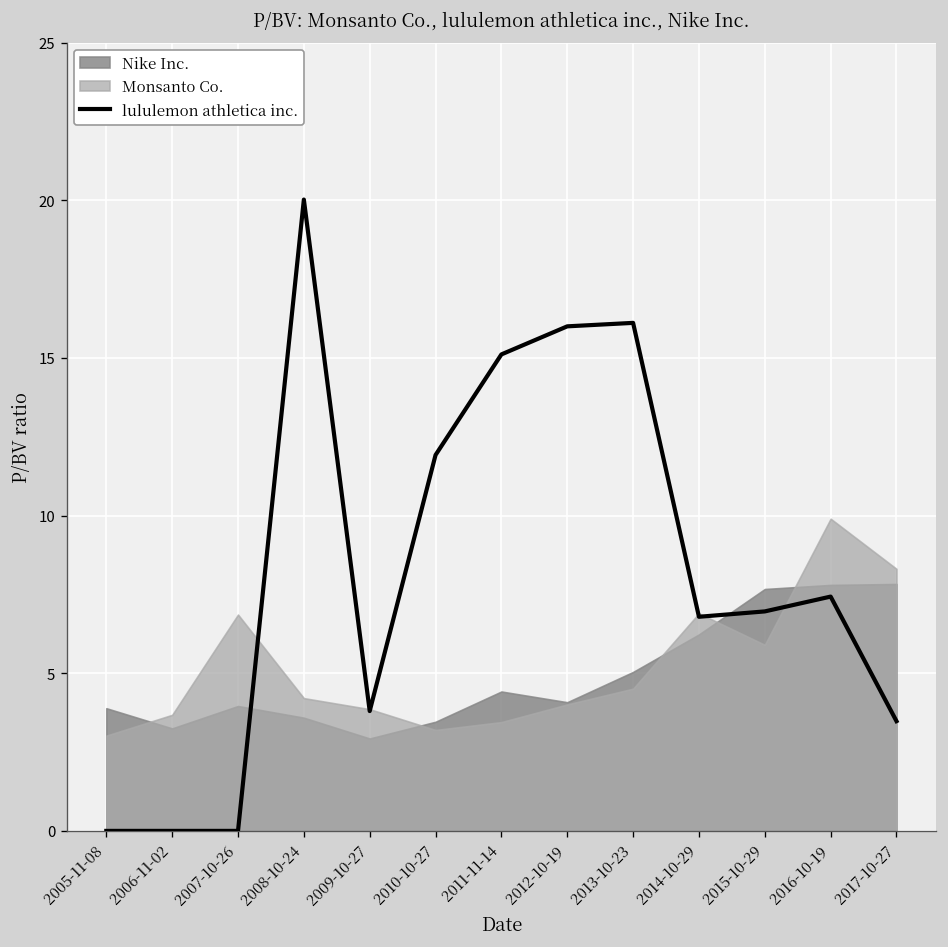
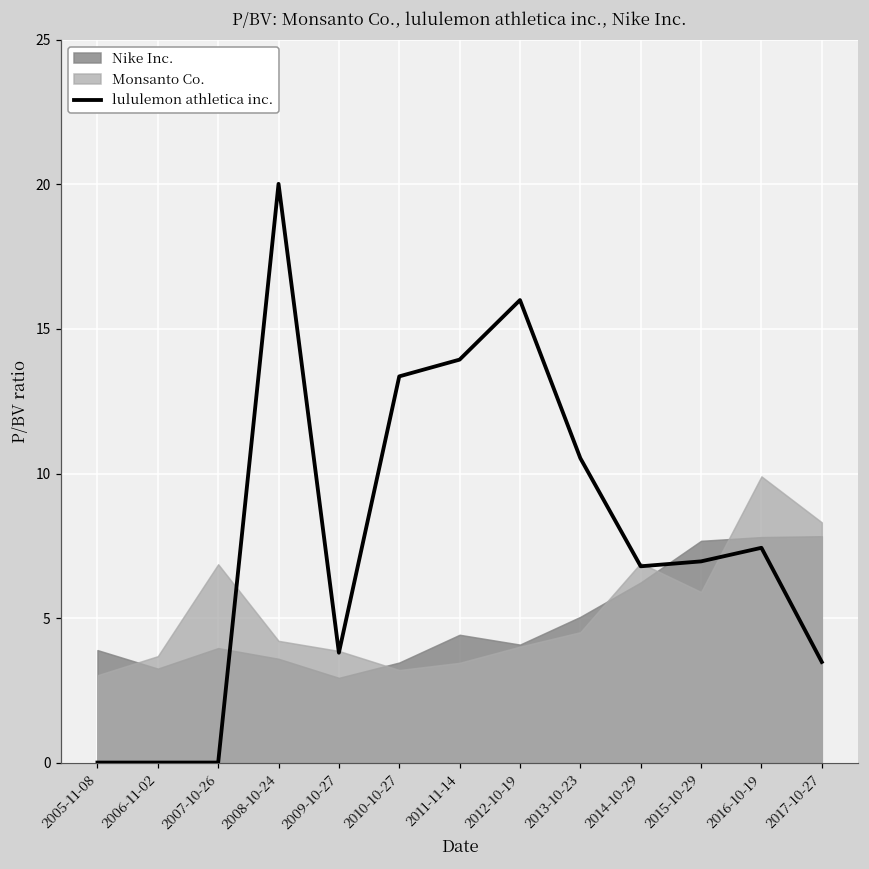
lululemon athletica inc., 2010-10-27: 11.9 -> 13.4
lululemon athletica inc., 2011-11-14: 15.1 -> 13.9
lululemon athletica inc., 2013-10-23: 16.1 -> 10.5
